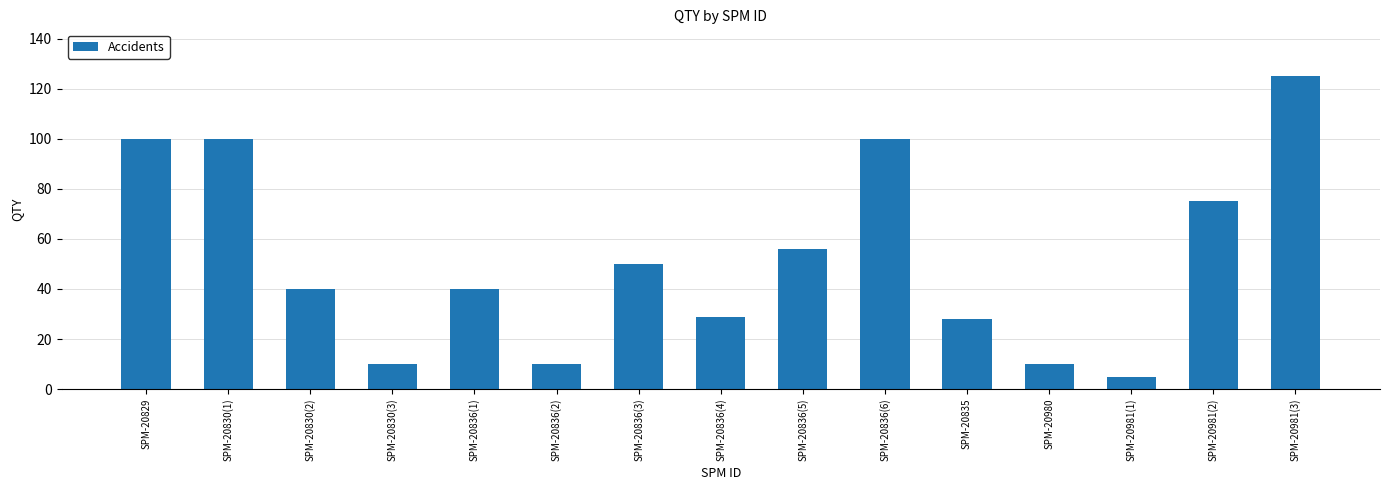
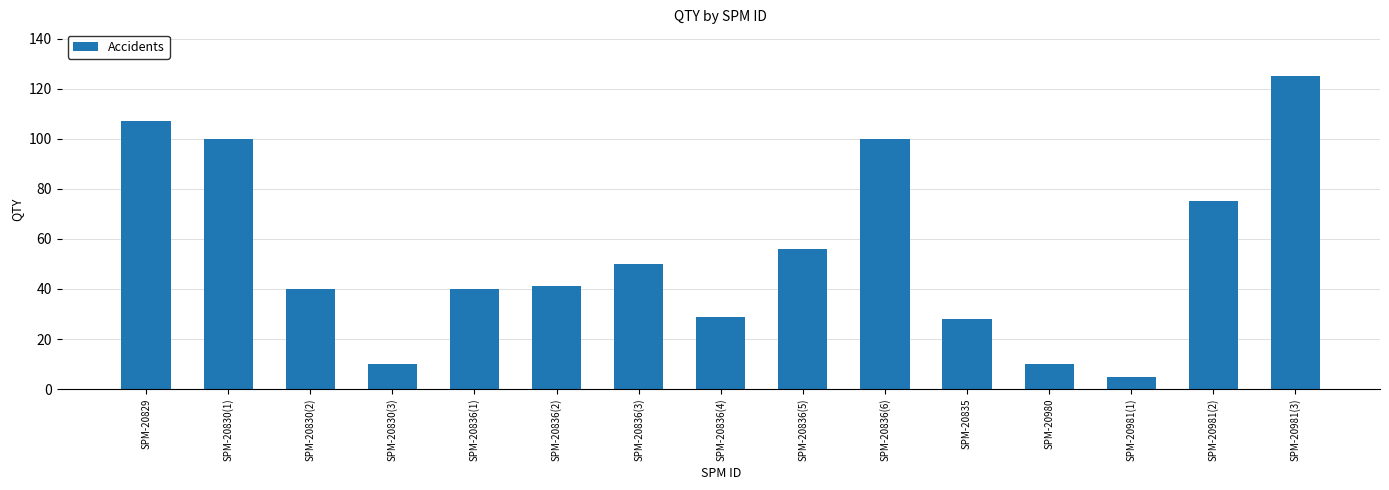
SPM-20829: 100 -> 107
SPM-20836(2): 10 -> 41
